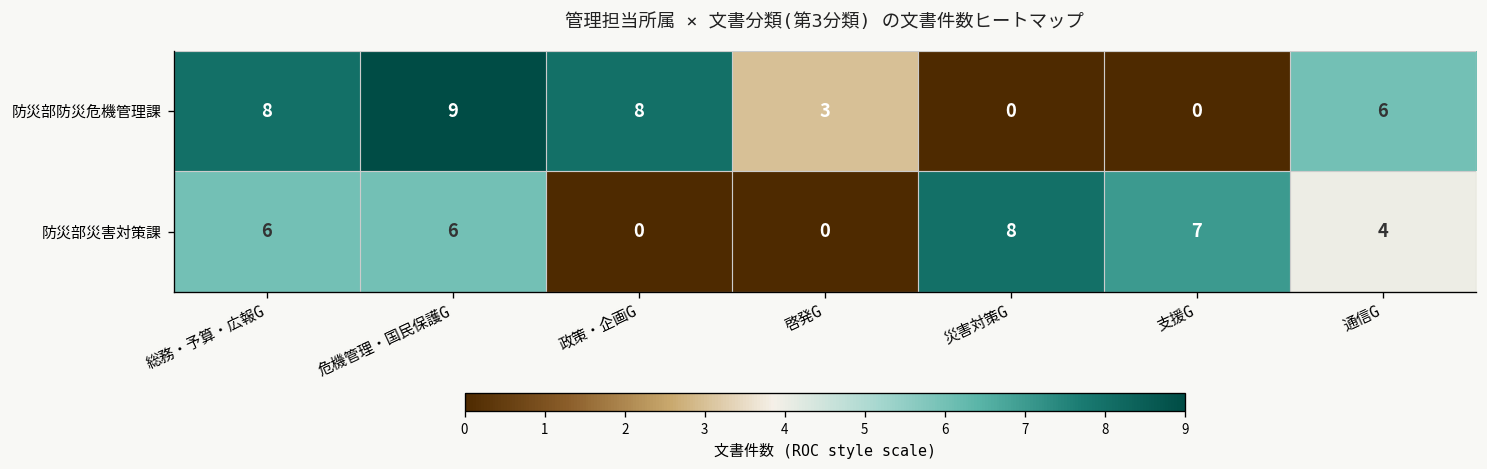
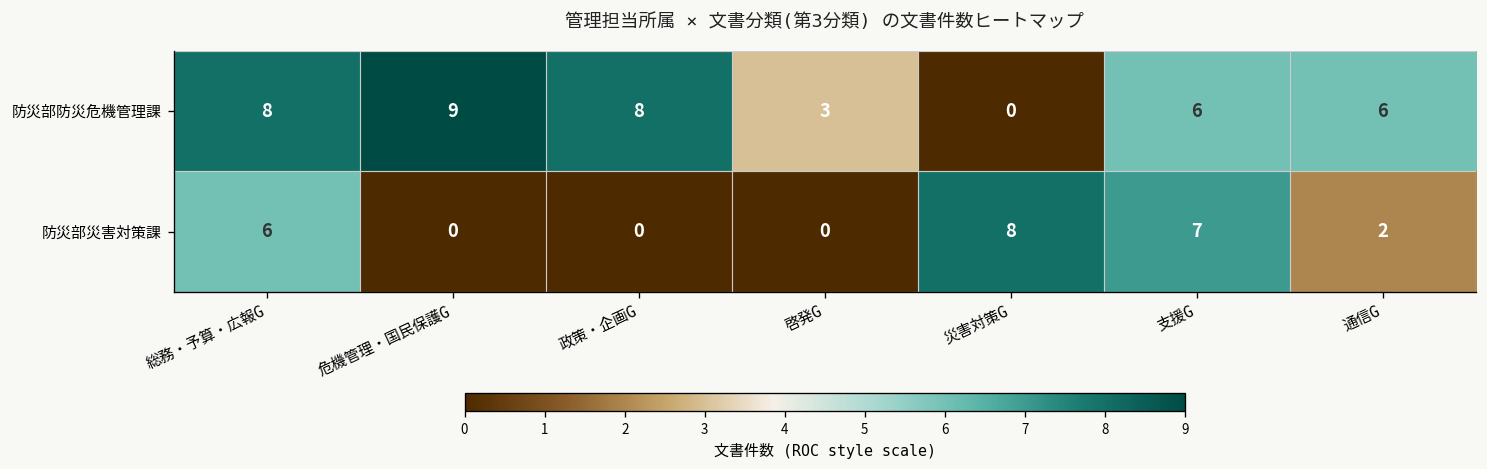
防災部防災危機管理課, 支援G: 0 -> 6
防災部災害対策課, 危機管理・国民保護G: 6 -> 0
防災部災害対策課, 通信G: 4 -> 2
